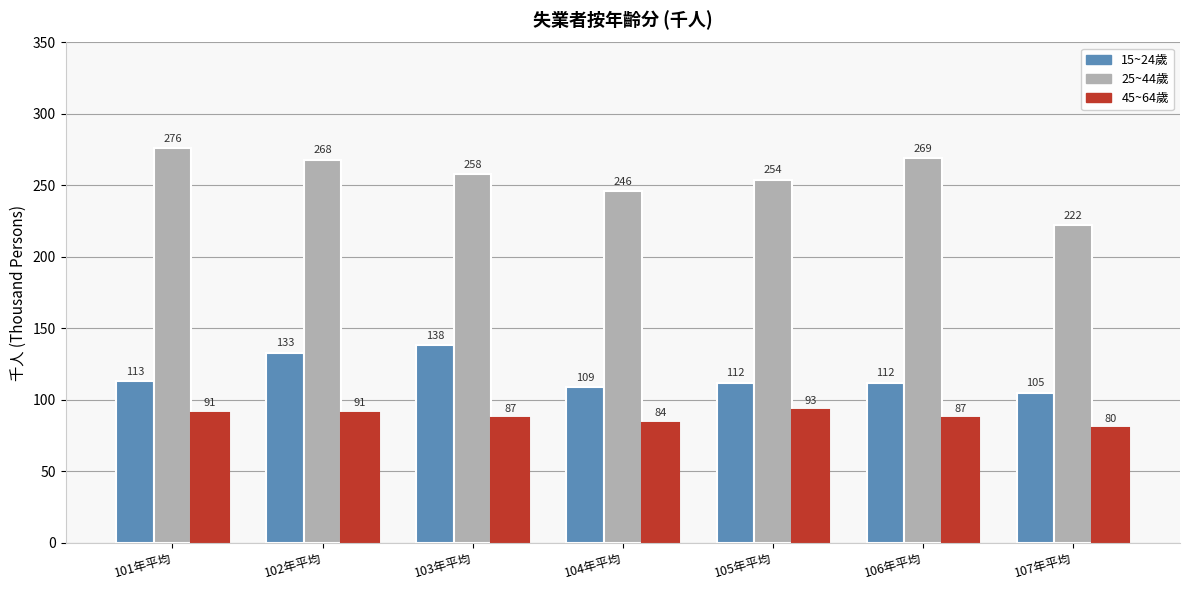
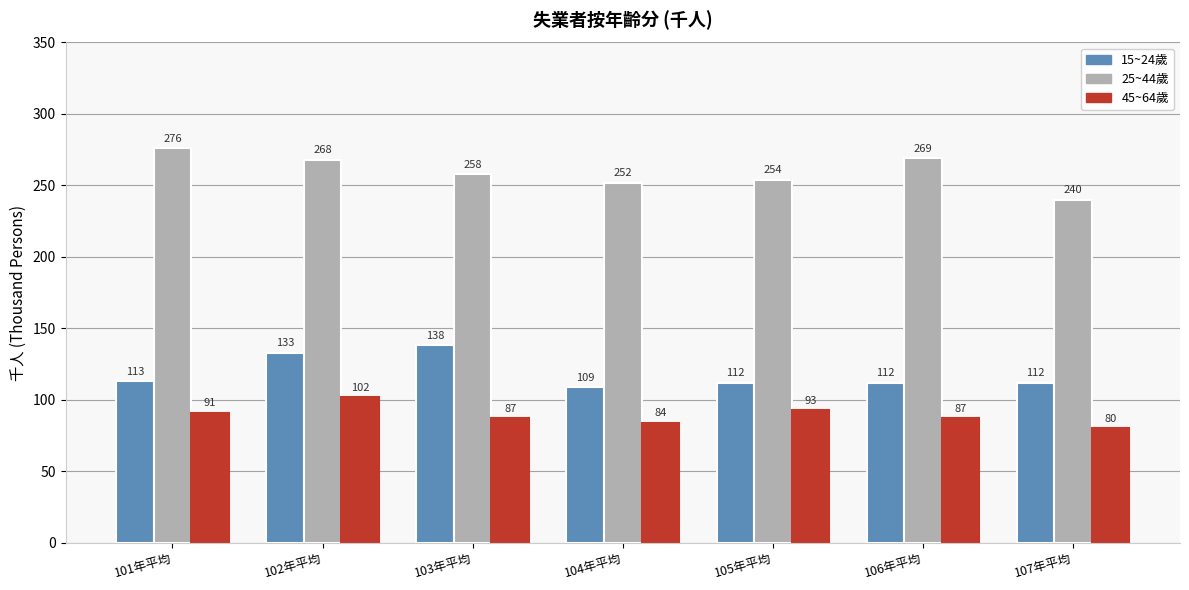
45~64歲, 102年平均: 91 -> 102
25~44歲, 104年平均: 246 -> 252
15~24歲, 107年平均: 105 -> 112
25~44歲, 107年平均: 222 -> 240
